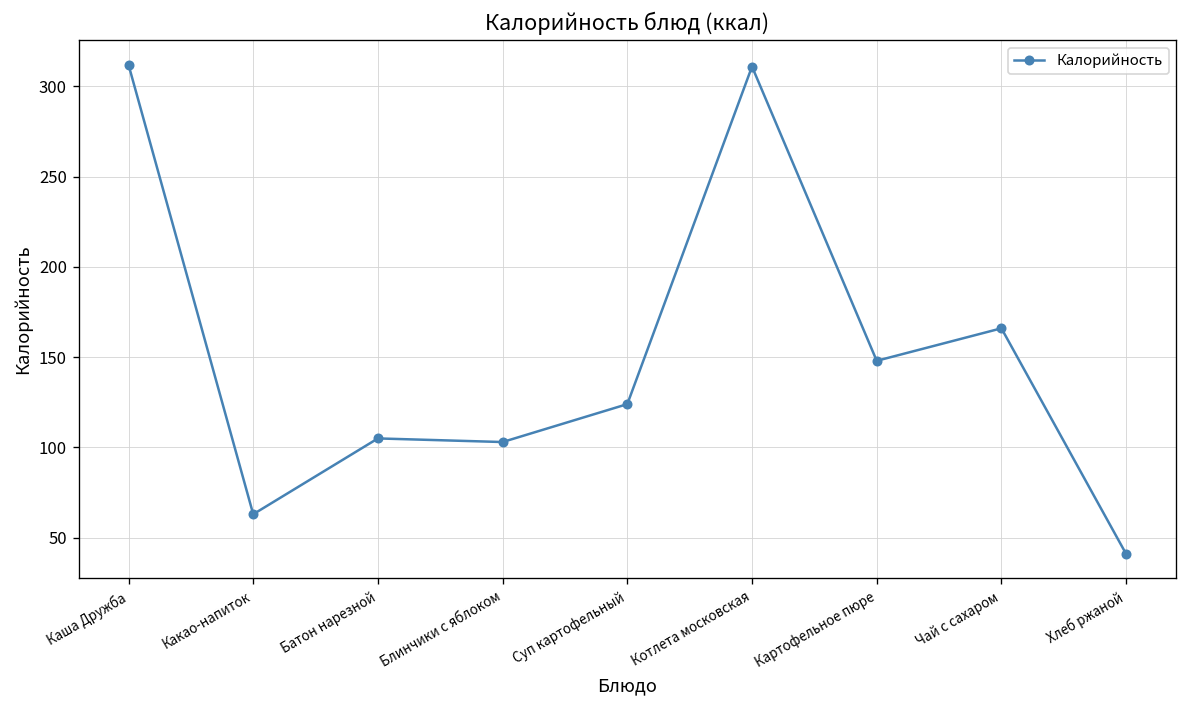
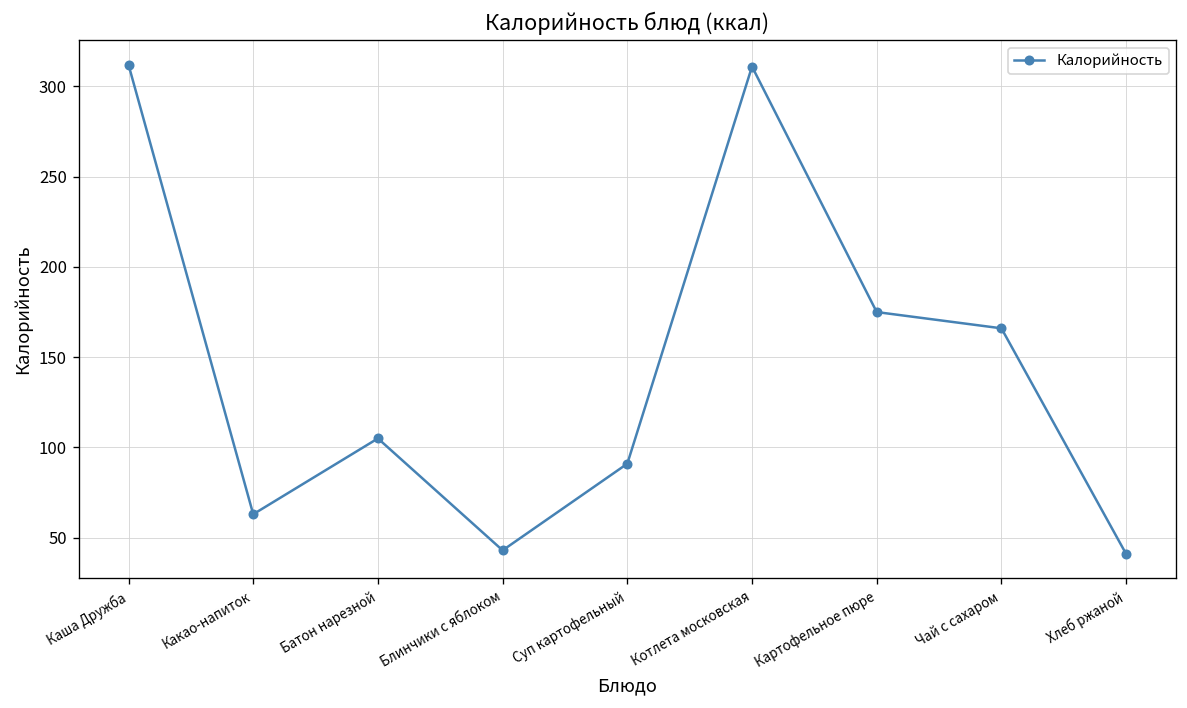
Блинчики с яблоком: 103 -> 43
Суп картофельный: 124 -> 91
Картофельное пюре: 148 -> 175
